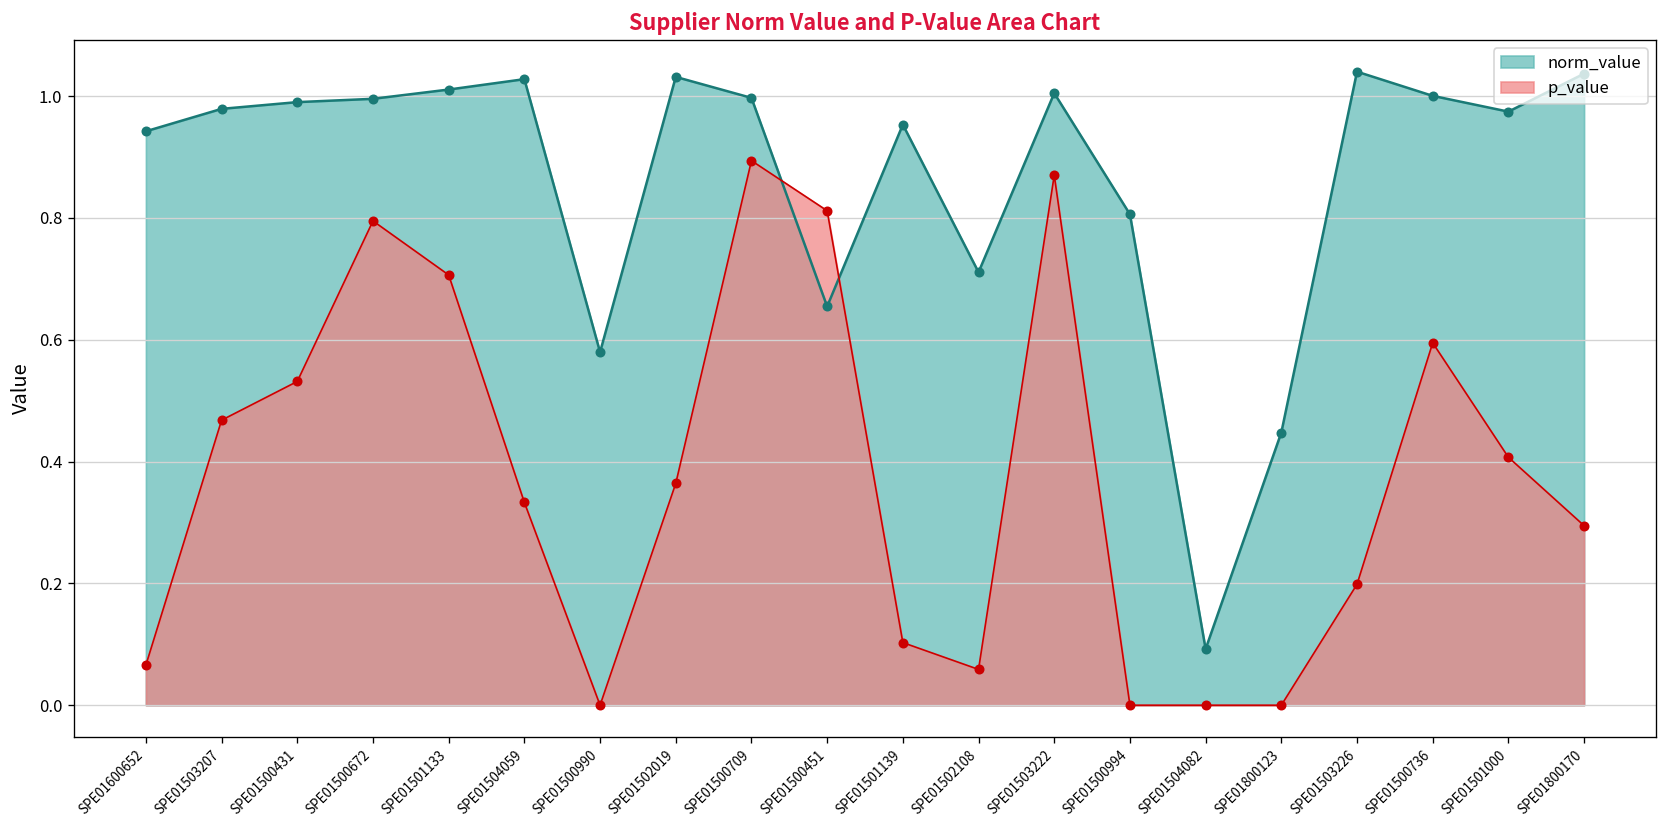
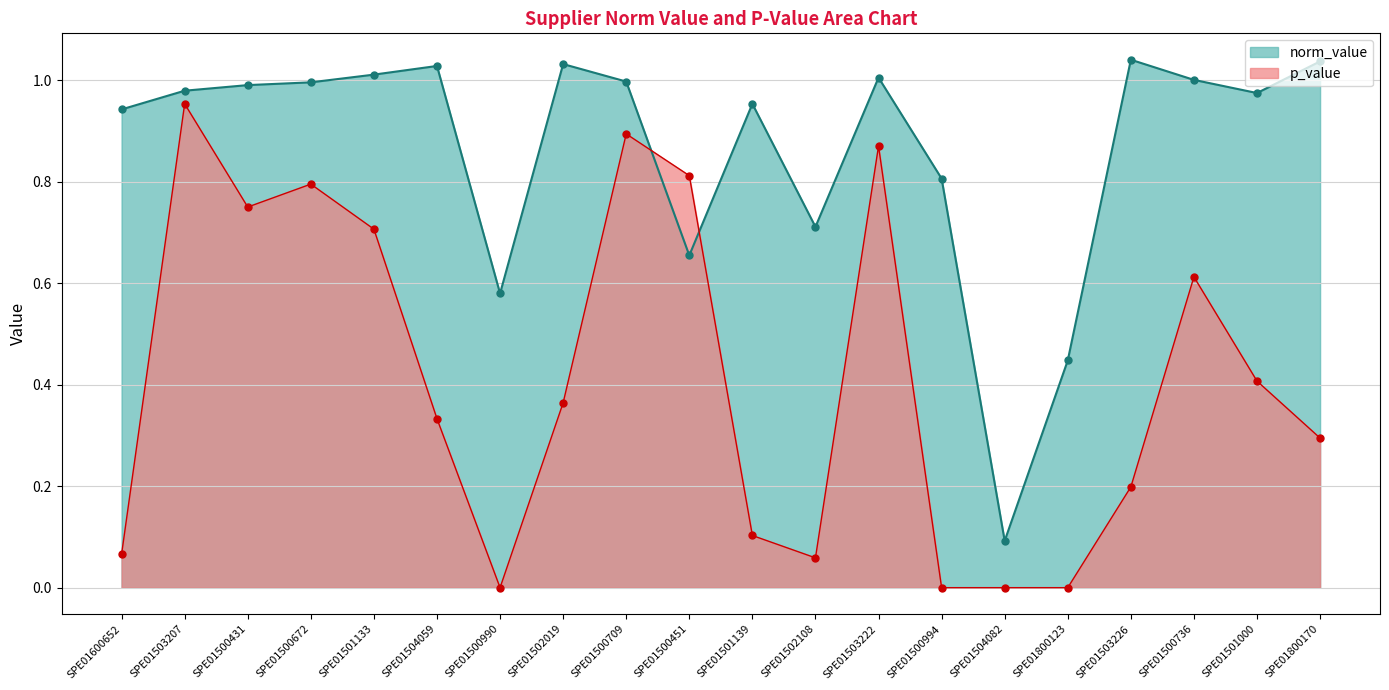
p_value, SPE01503207: 0.47 -> 0.95
p_value, SPE01500431: 0.53 -> 0.75
p_value, SPE01500736: 0.59 -> 0.61
